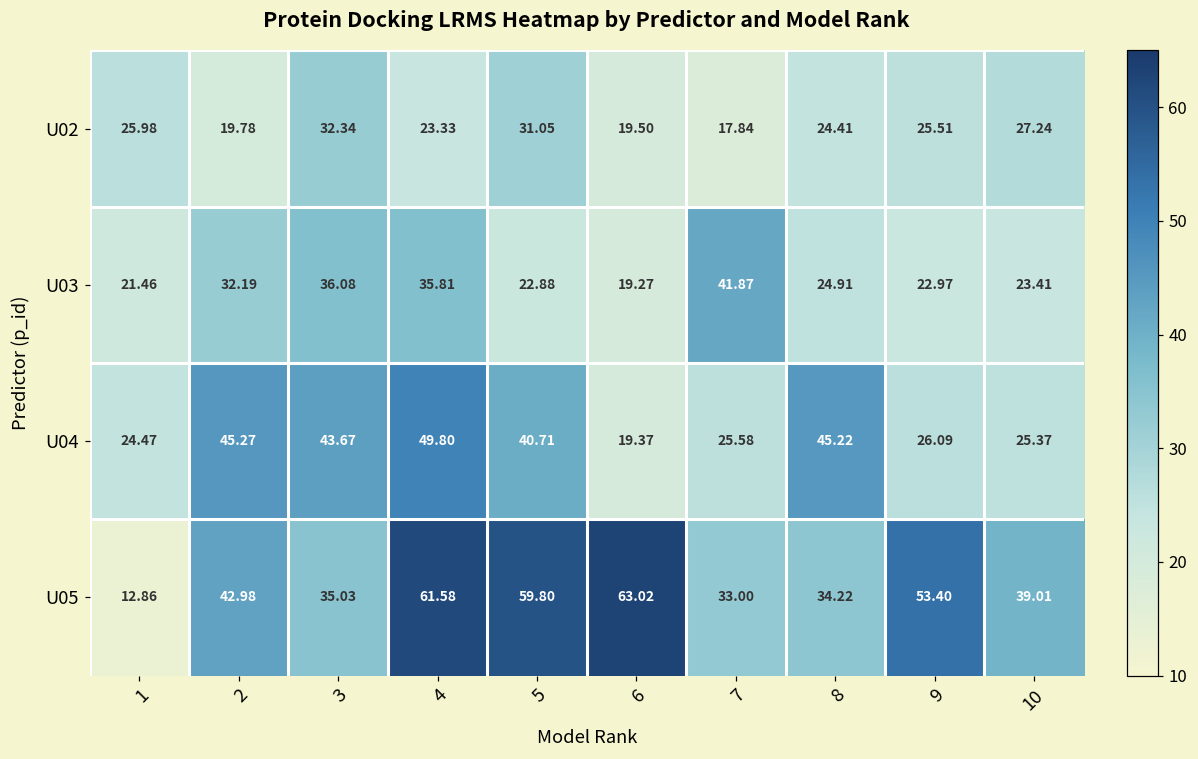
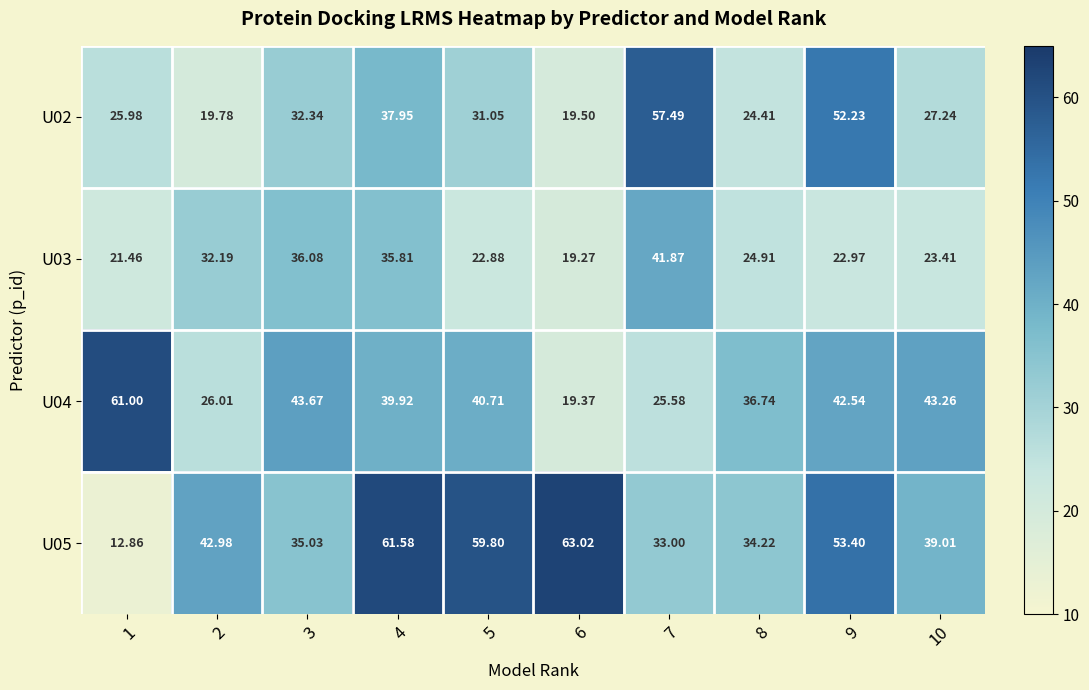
U02, 4: 23.33 -> 37.95
U02, 7: 17.84 -> 57.49
U02, 9: 25.51 -> 52.23
U04, 1: 24.47 -> 61.00
U04, 2: 45.27 -> 26.01
U04, 4: 49.80 -> 39.92
U04, 8: 45.22 -> 36.74
U04, 9: 26.09 -> 42.54
U04, 10: 25.37 -> 43.26
